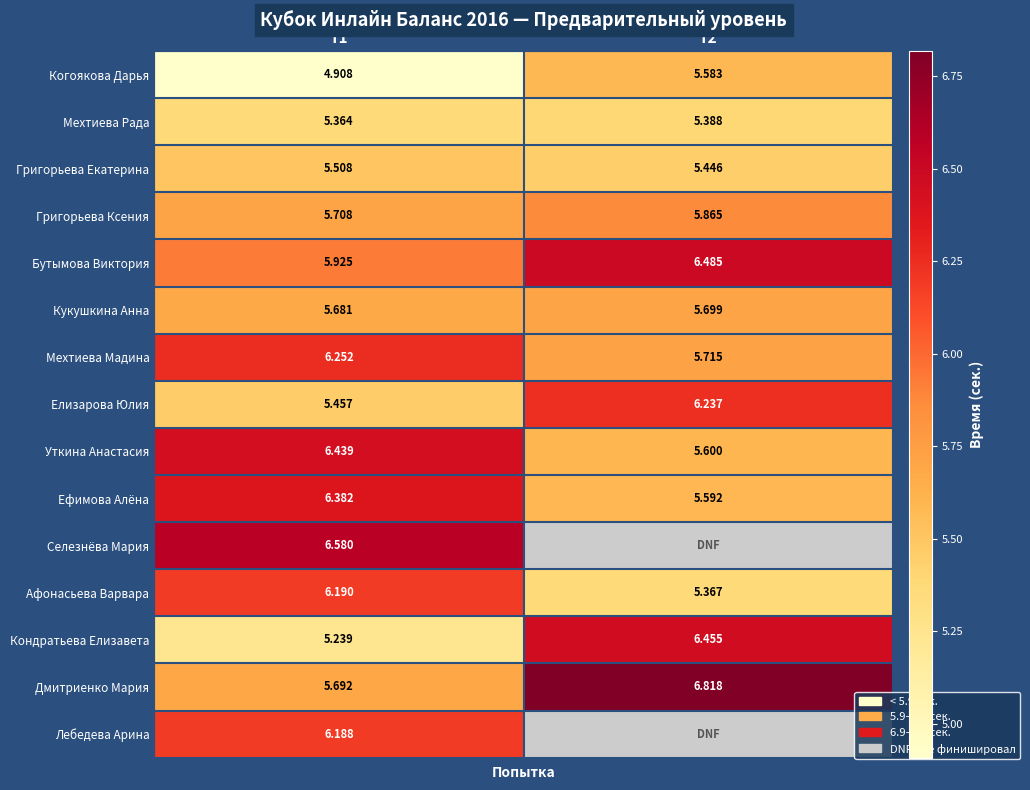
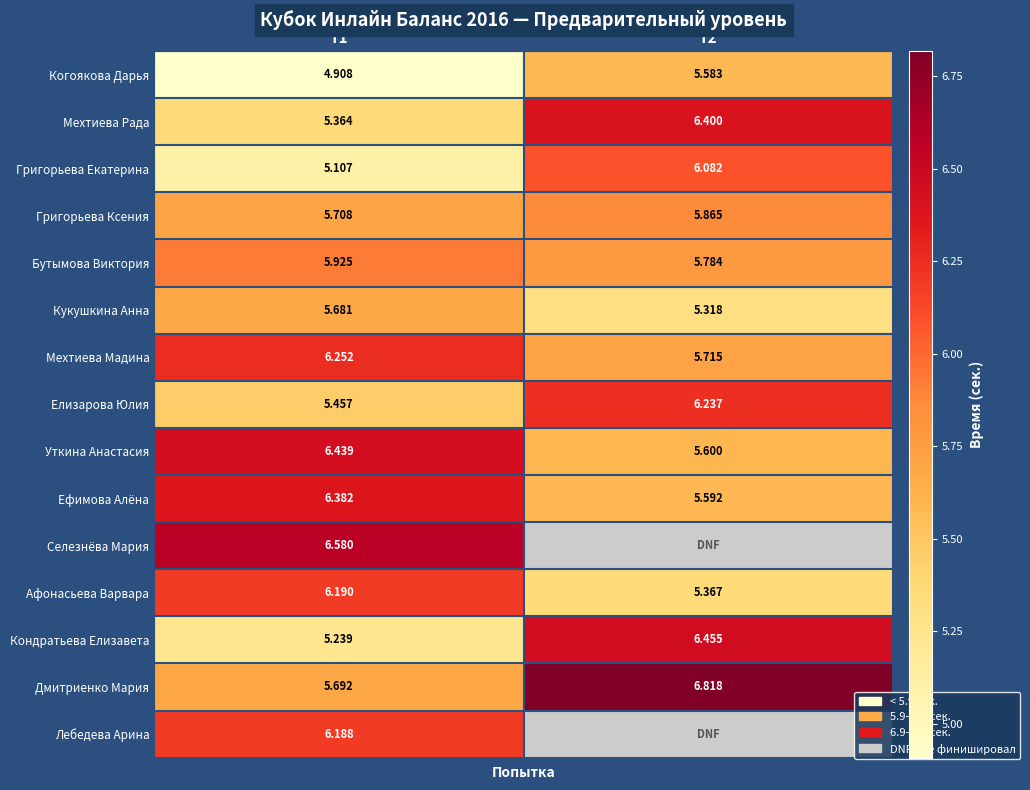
Мехтиева Рада, Т2: 5.388 -> 6.400
Григорьева Екатерина, Т1: 5.508 -> 5.107
Григорьева Екатерина, Т2: 5.446 -> 6.082
Бутымова Виктория, Т2: 6.485 -> 5.784
Кукушкина Анна, Т2: 5.699 -> 5.318
